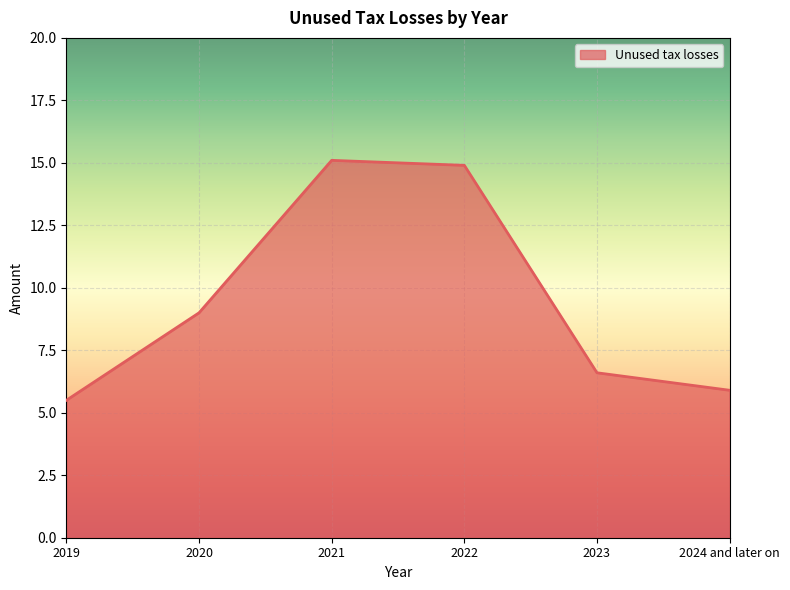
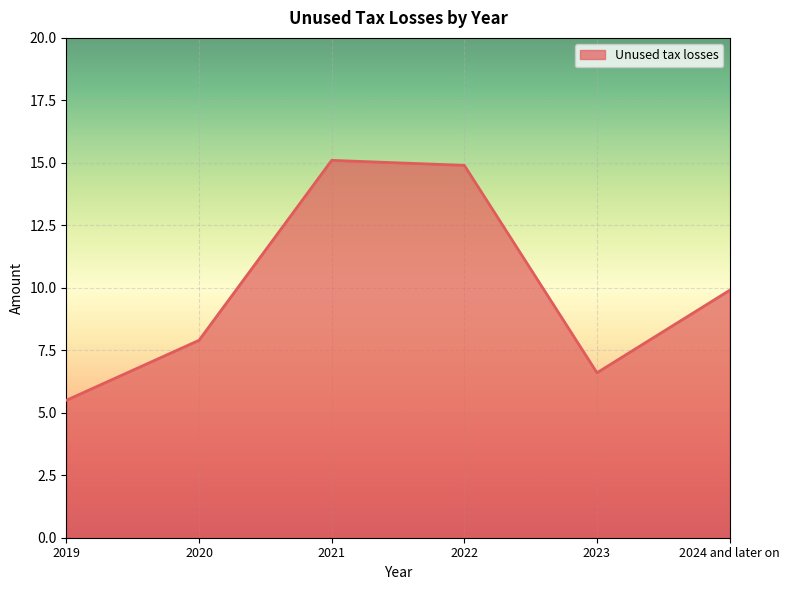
2020: 9.0 -> 7.9
2024 and later on: 5.9 -> 9.9
